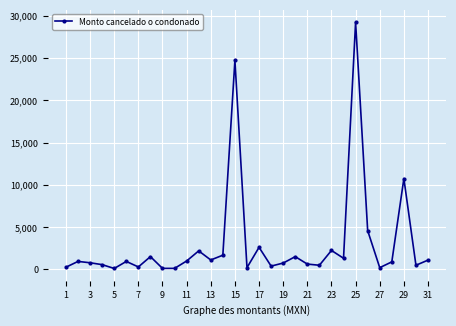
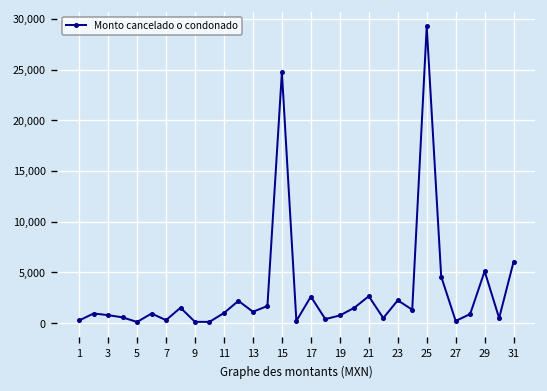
21: 1,000 -> 3,000
29: 11,000 -> 5,000
31: 1,000 -> 6,000
